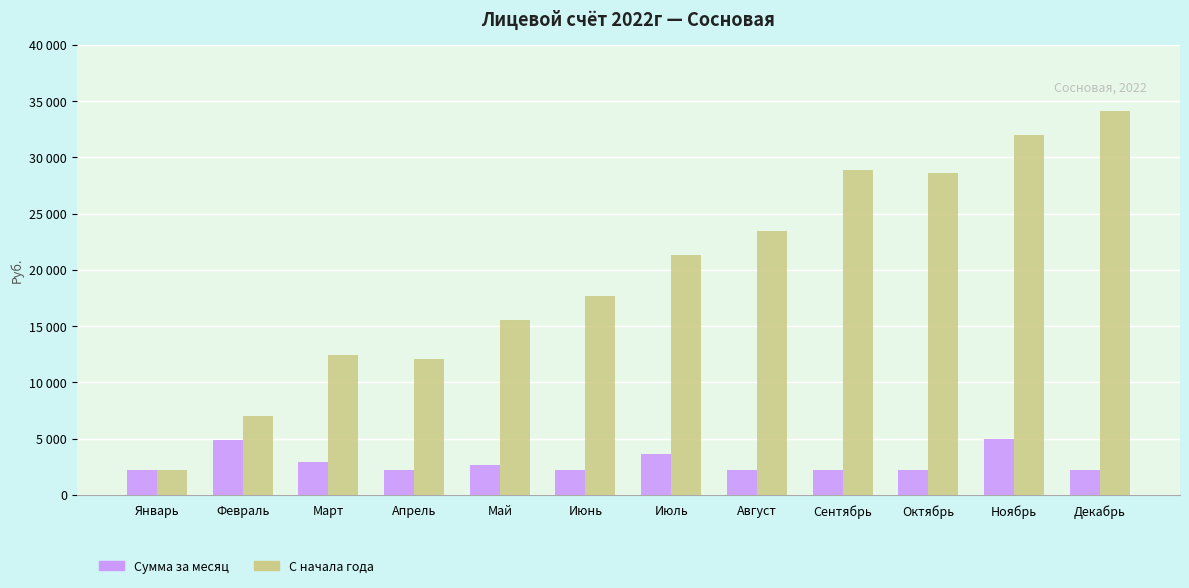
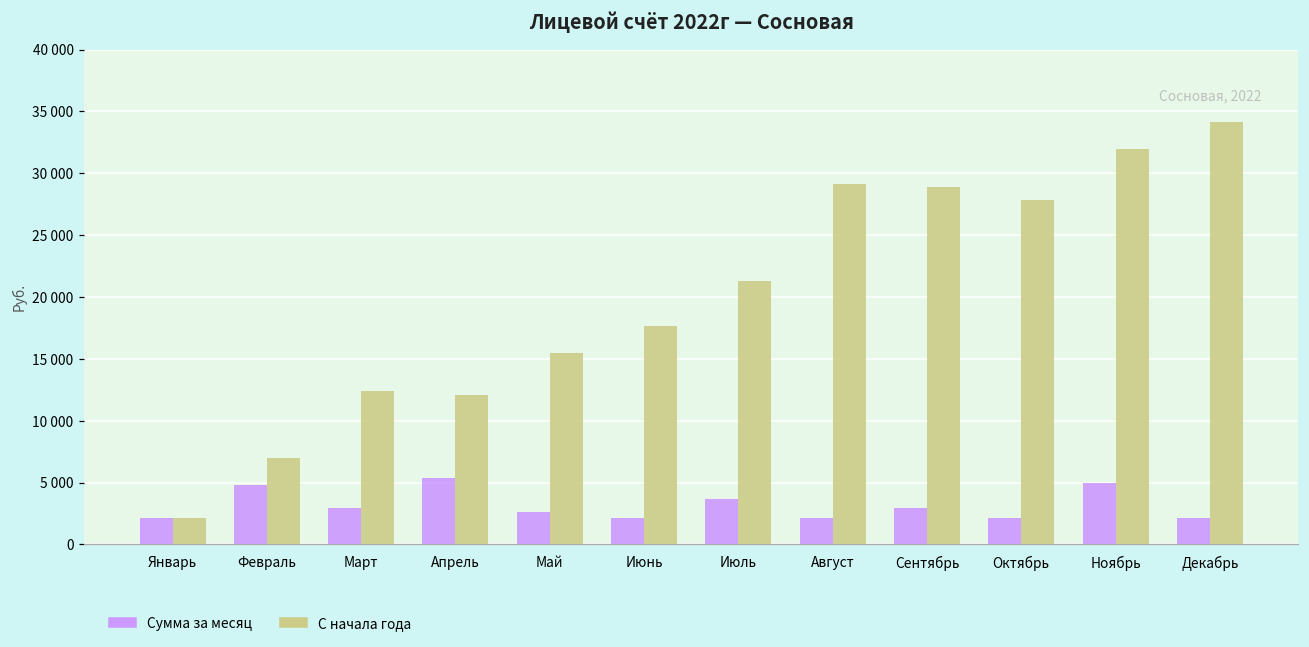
Сумма за месяц, Апрель: 2200 -> 5400
С начала года, Август: 23500 -> 29100
Сумма за месяц, Сентябрь: 2200 -> 3000
С начала года, Октябрь: 28600 -> 27800
